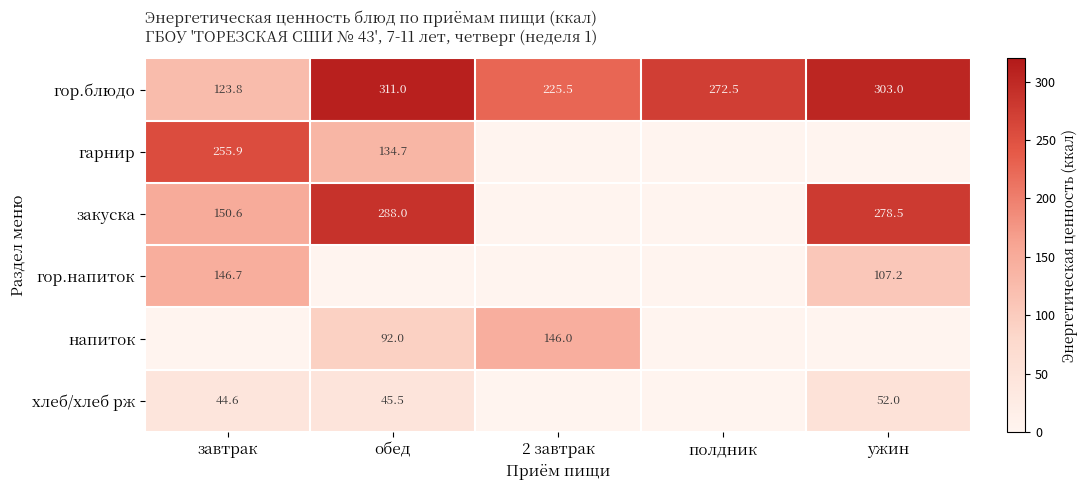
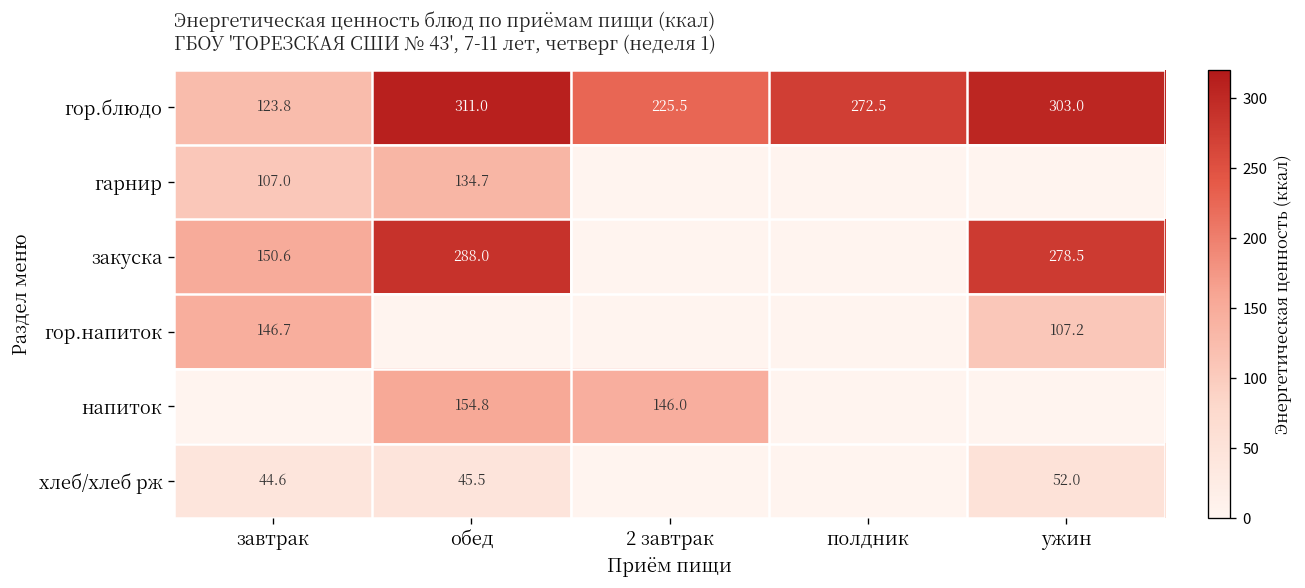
гарнир, завтрак: 255.9 -> 107.0
напиток, обед: 92.0 -> 154.8
